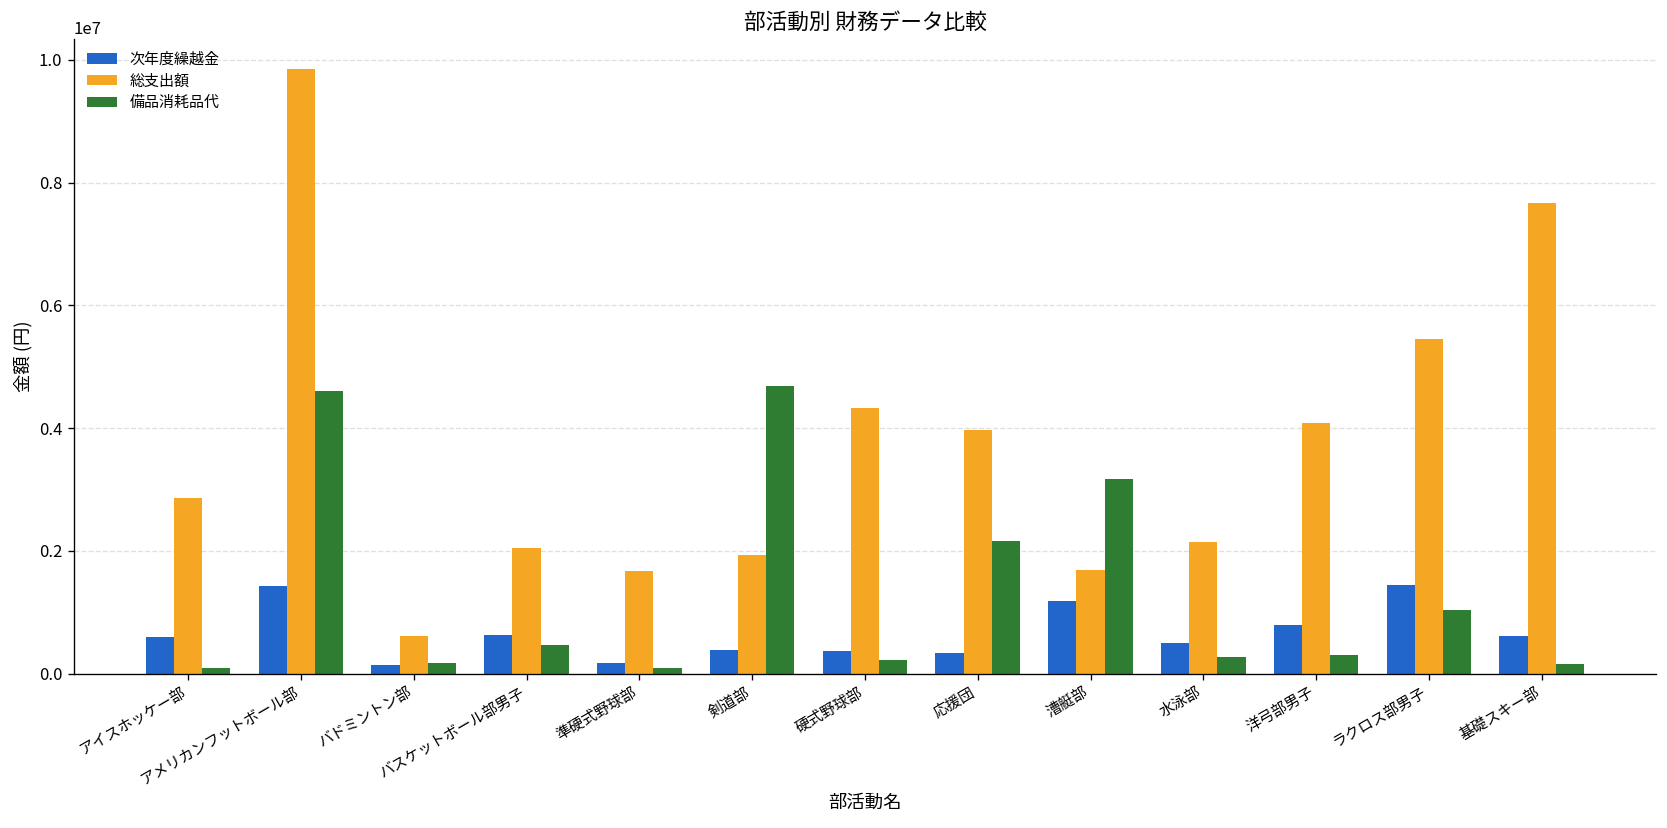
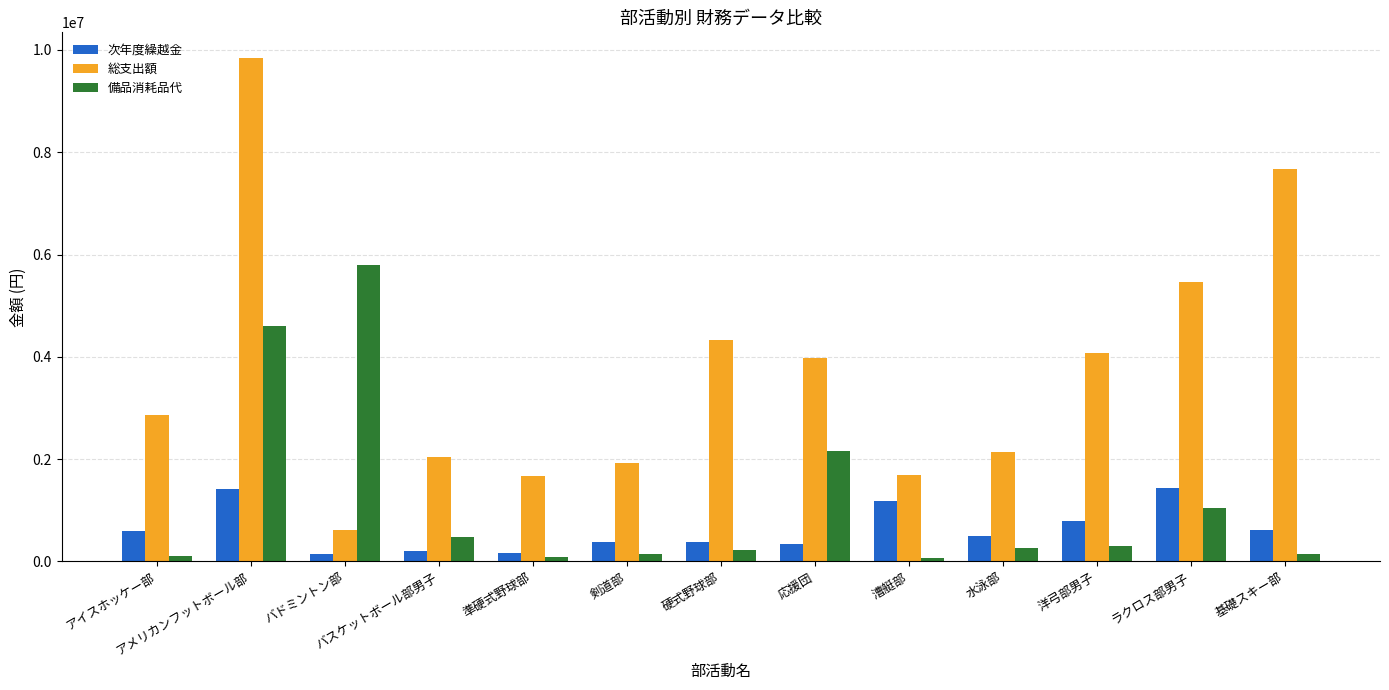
備品消耗品代, バドミントン部: 200000 -> 5800000
次年度繰越金, バスケットボール部男子: 600000 -> 200000
備品消耗品代, 剣道部: 4700000 -> 100000
備品消耗品代, 漕艇部: 3200000 -> 100000
